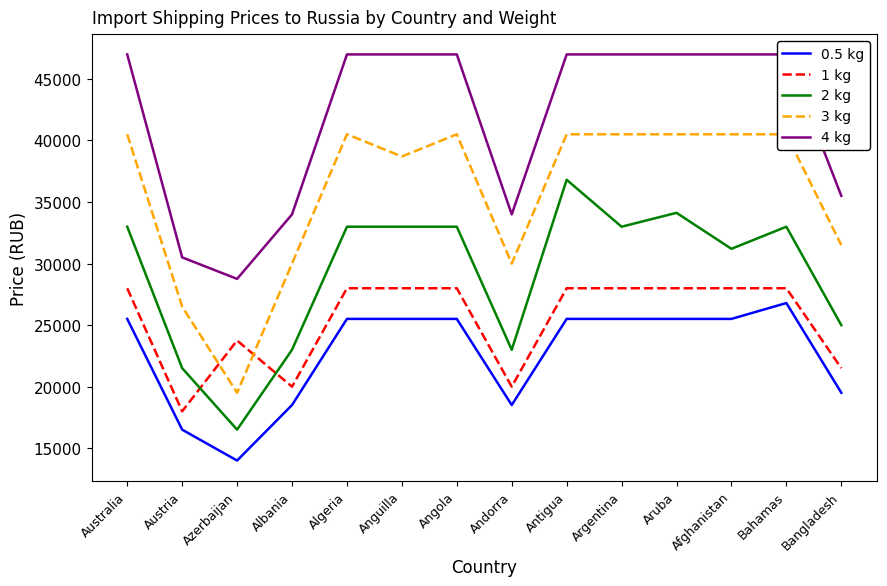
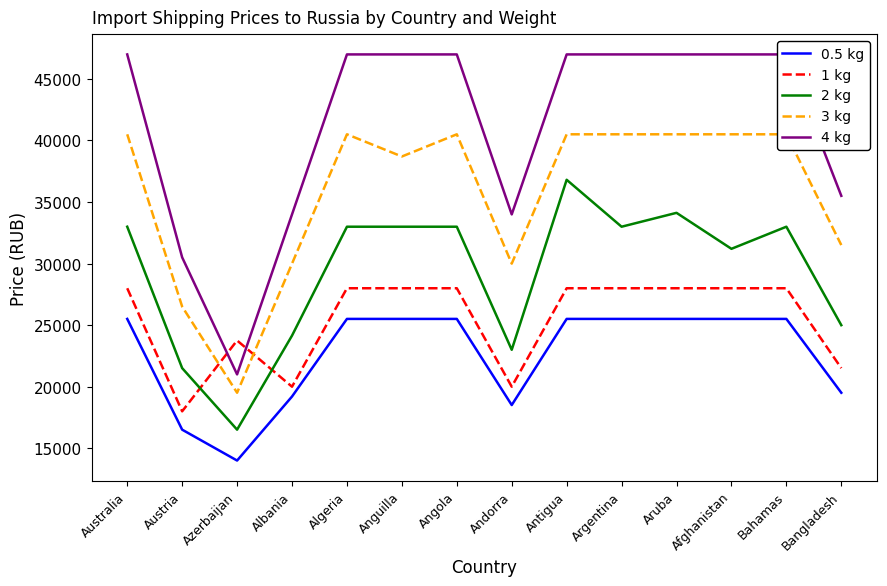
4 kg, Azerbaijan: 28700 -> 21000
0.5 kg, Albania: 18500 -> 19200
2 kg, Albania: 23000 -> 24100
0.5 kg, Bahamas: 26800 -> 25500
